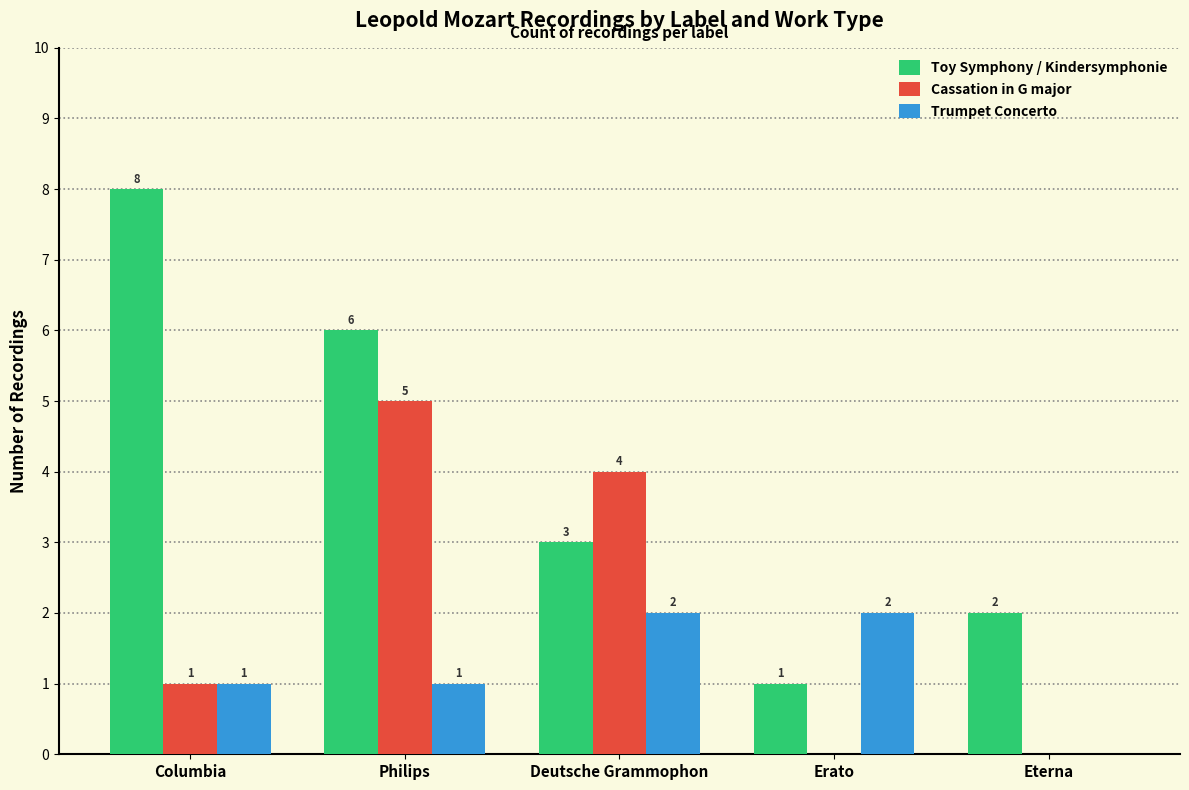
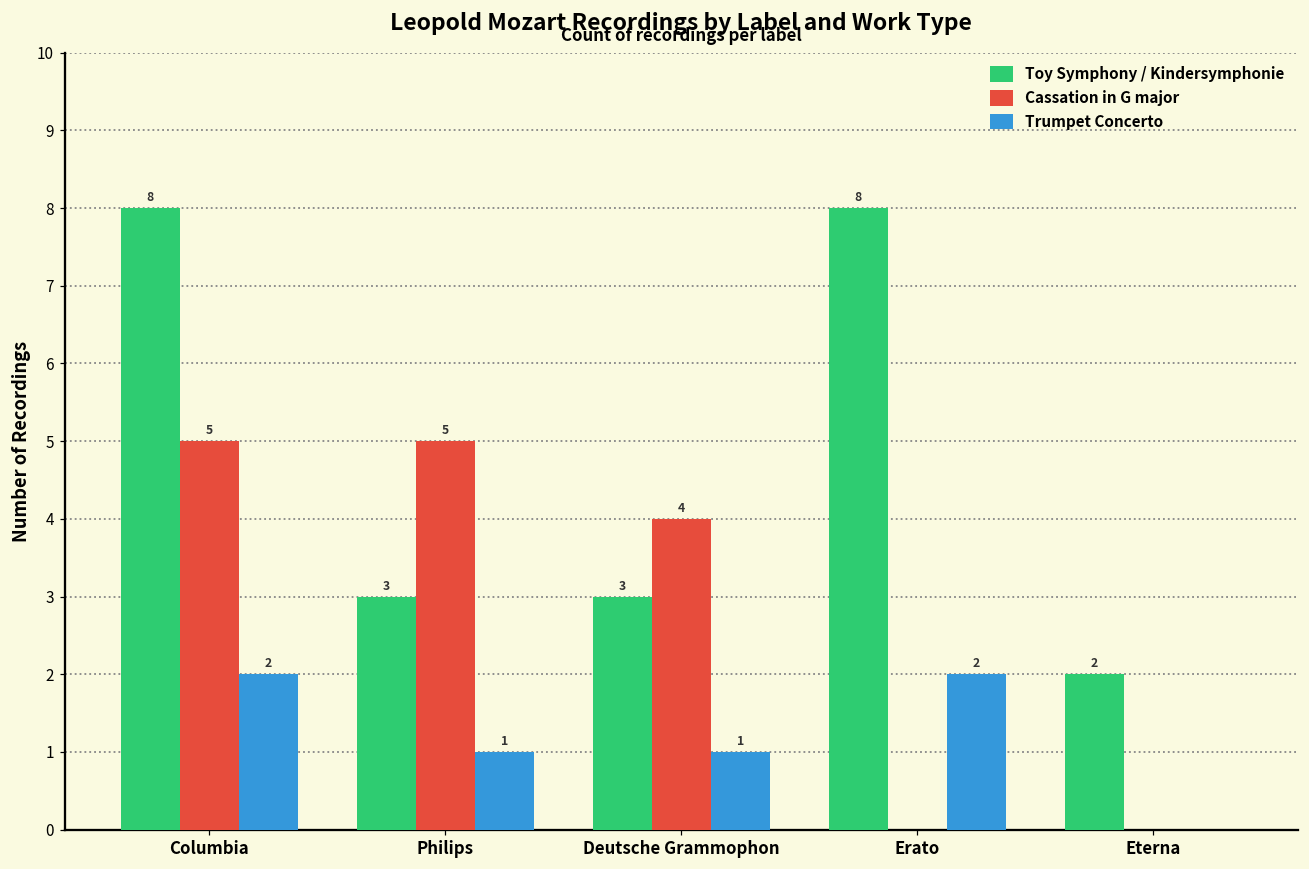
Cassation in G major, Columbia: 1 -> 5
Trumpet Concerto, Columbia: 1 -> 2
Toy Symphony / Kindersymphonie, Philips: 6 -> 3
Trumpet Concerto, Deutsche Grammophon: 2 -> 1
Toy Symphony / Kindersymphonie, Erato: 1 -> 8
